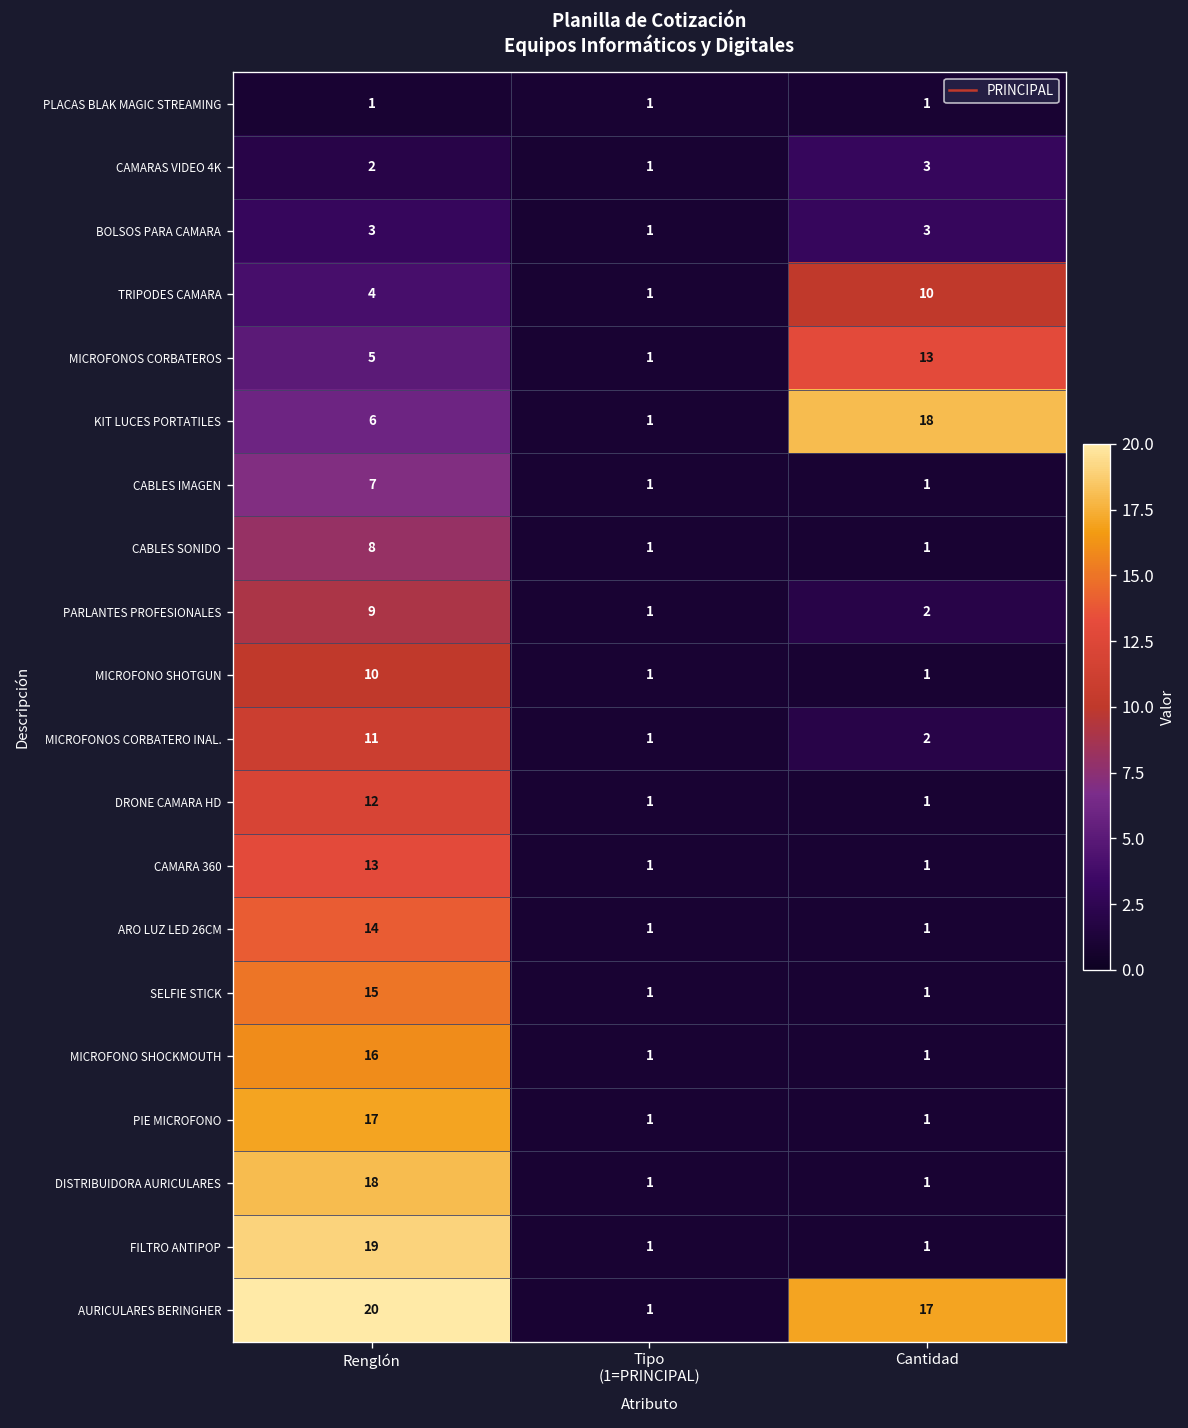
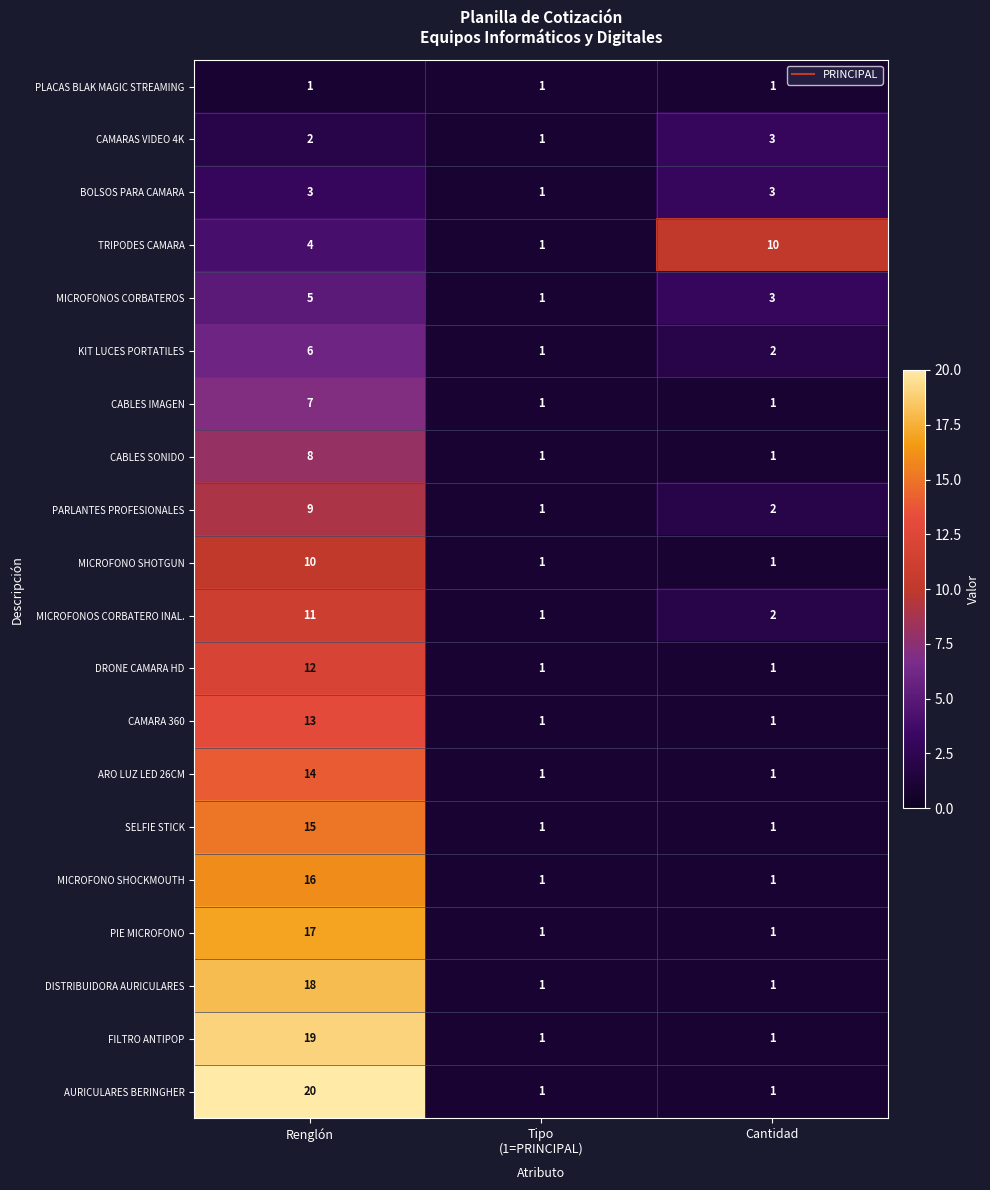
MICROFONOS CORBATEROS, Cantidad: 13 -> 3
KIT LUCES PORTATILES, Cantidad: 18 -> 2
AURICULARES BERINGHER, Cantidad: 17 -> 1
